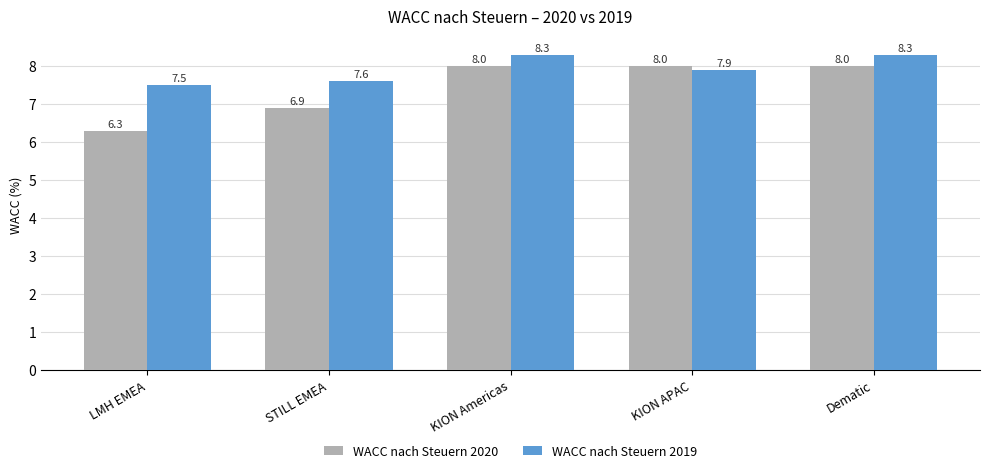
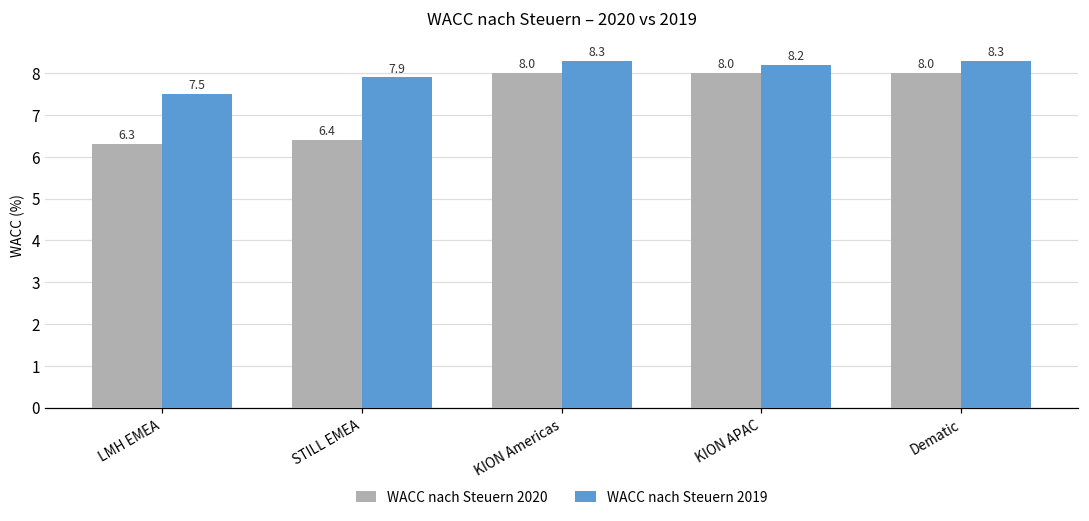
WACC nach Steuern 2020, STILL EMEA: 6.9 -> 6.4
WACC nach Steuern 2019, STILL EMEA: 7.6 -> 7.9
WACC nach Steuern 2019, KION APAC: 7.9 -> 8.2
